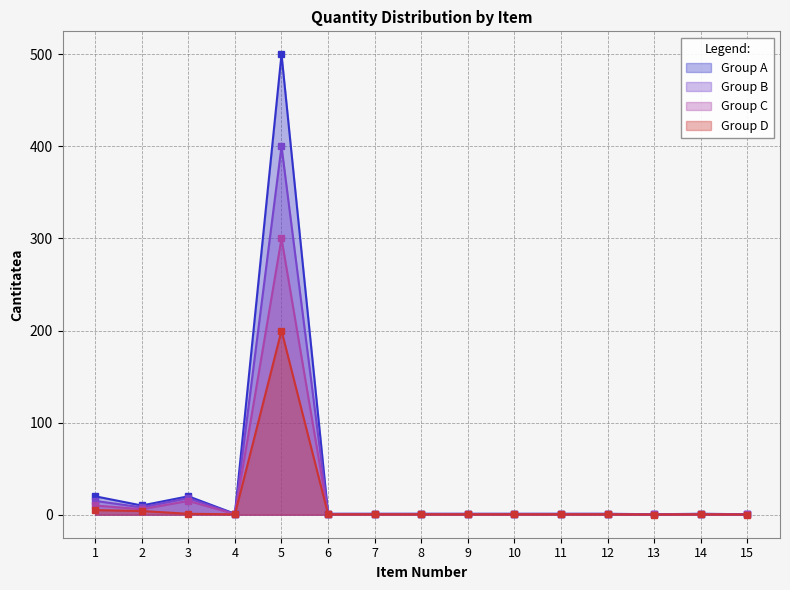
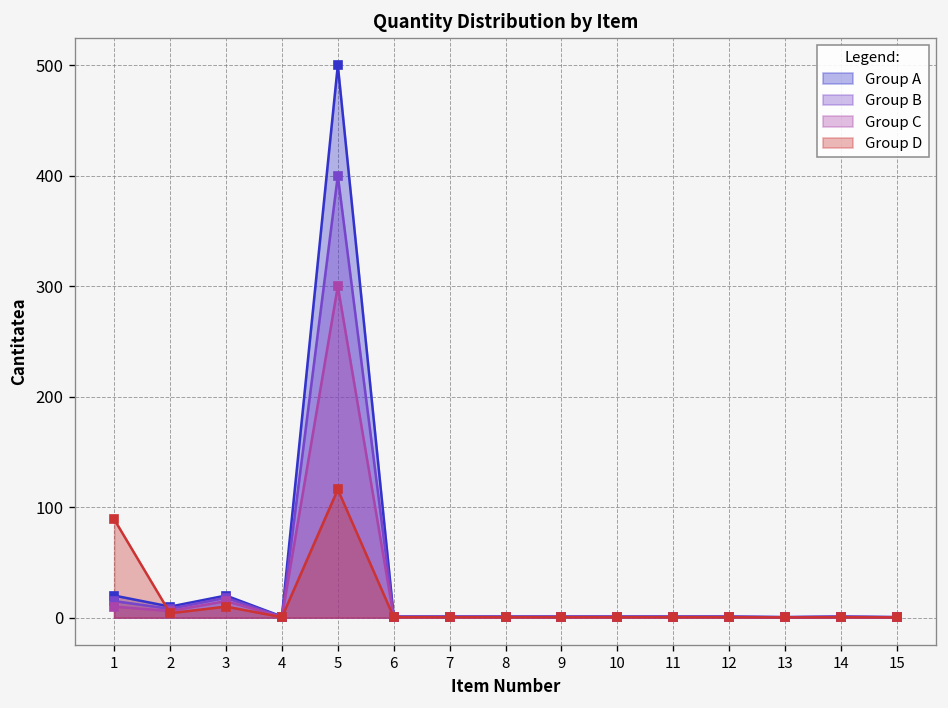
Group D, 1: 10 -> 90
Group D, 3: 0 -> 10
Group D, 5: 200 -> 120
